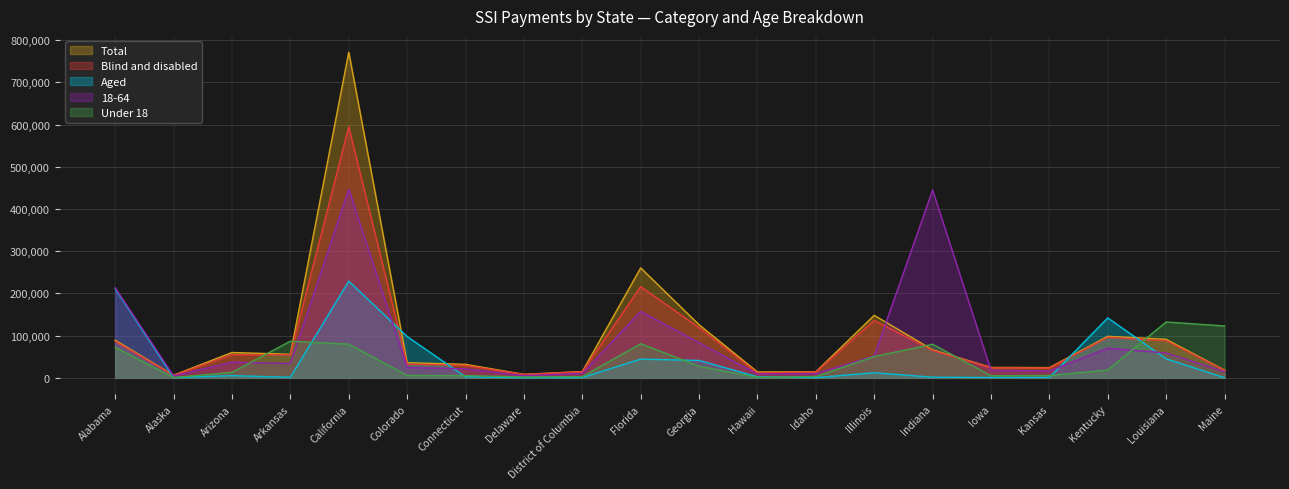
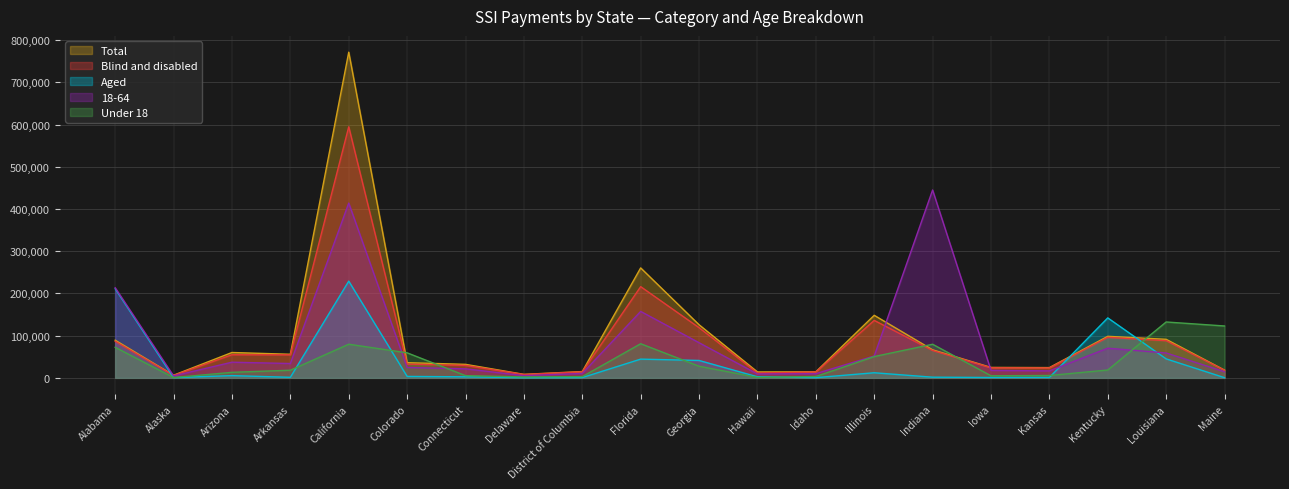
Under 18, Arkansas: 90,000 -> 20,000
18-64, California: 450,000 -> 410,000
Aged, Colorado: 100,000 -> 0
Under 18, Colorado: 10,000 -> 60,000
